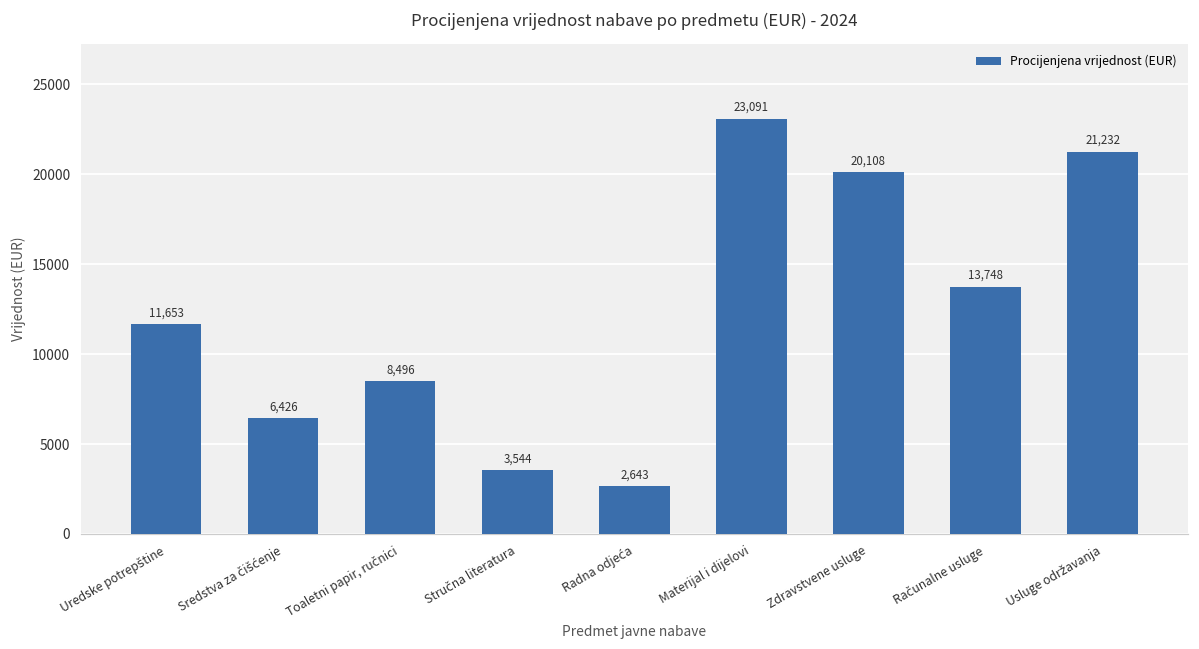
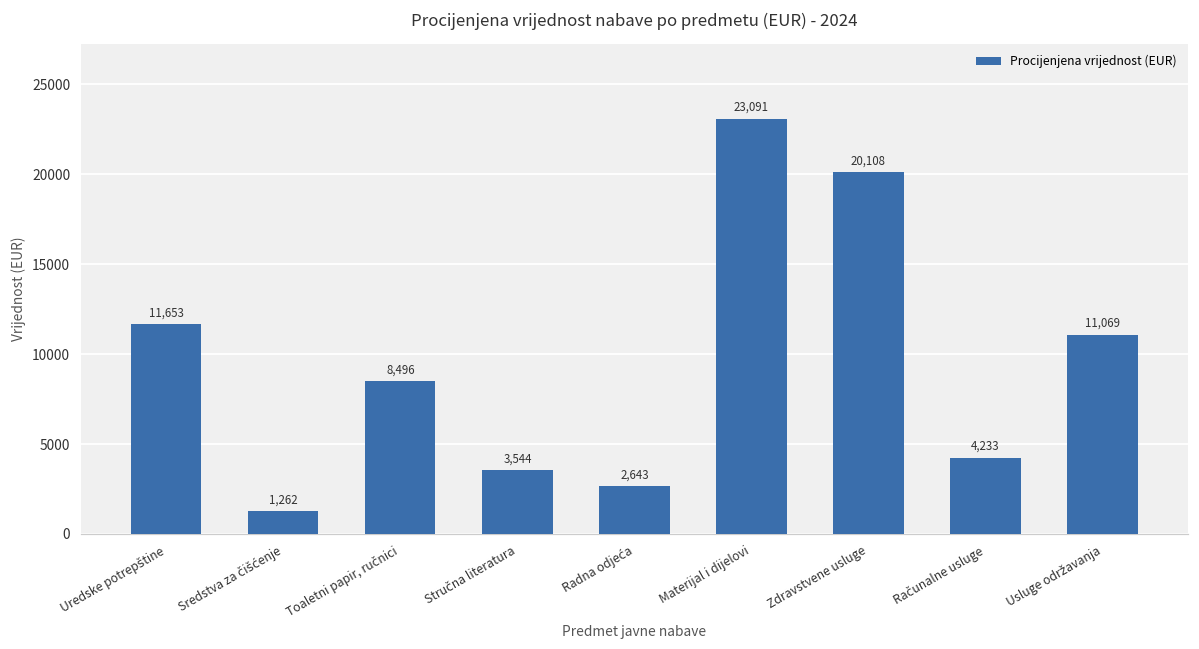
Sredstva za čišćenje: 6,426 -> 1,262
Računalne usluge: 13,748 -> 4,233
Usluge održavanja: 21,232 -> 11,069
